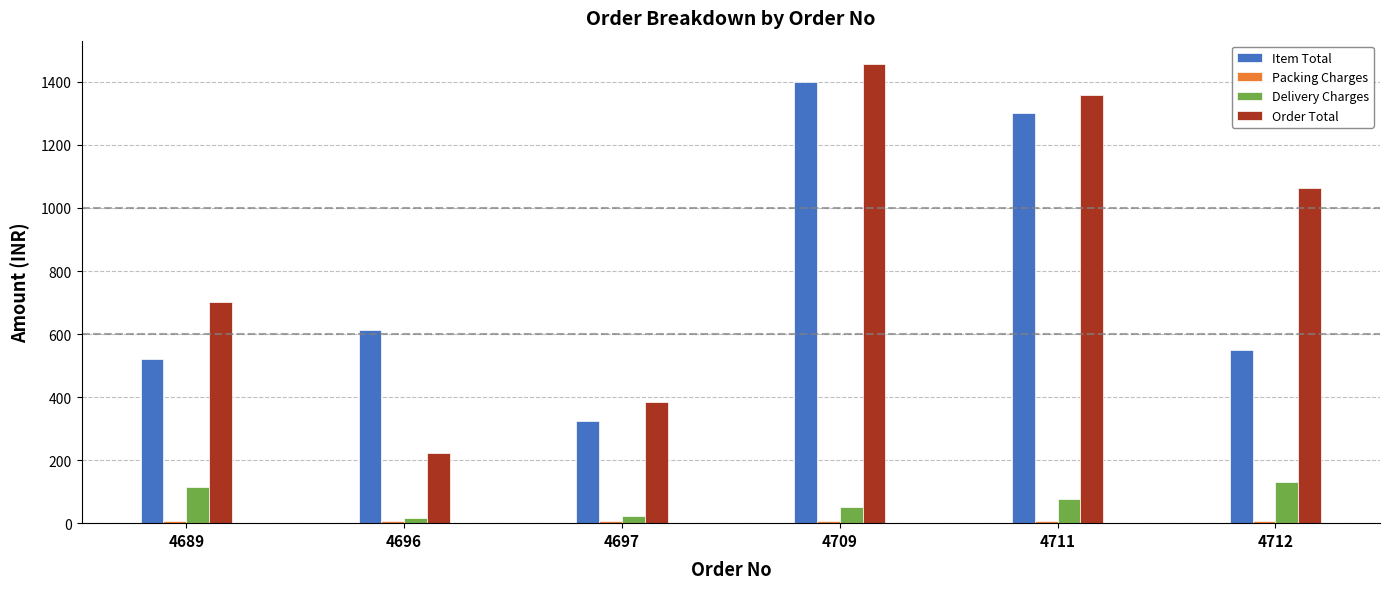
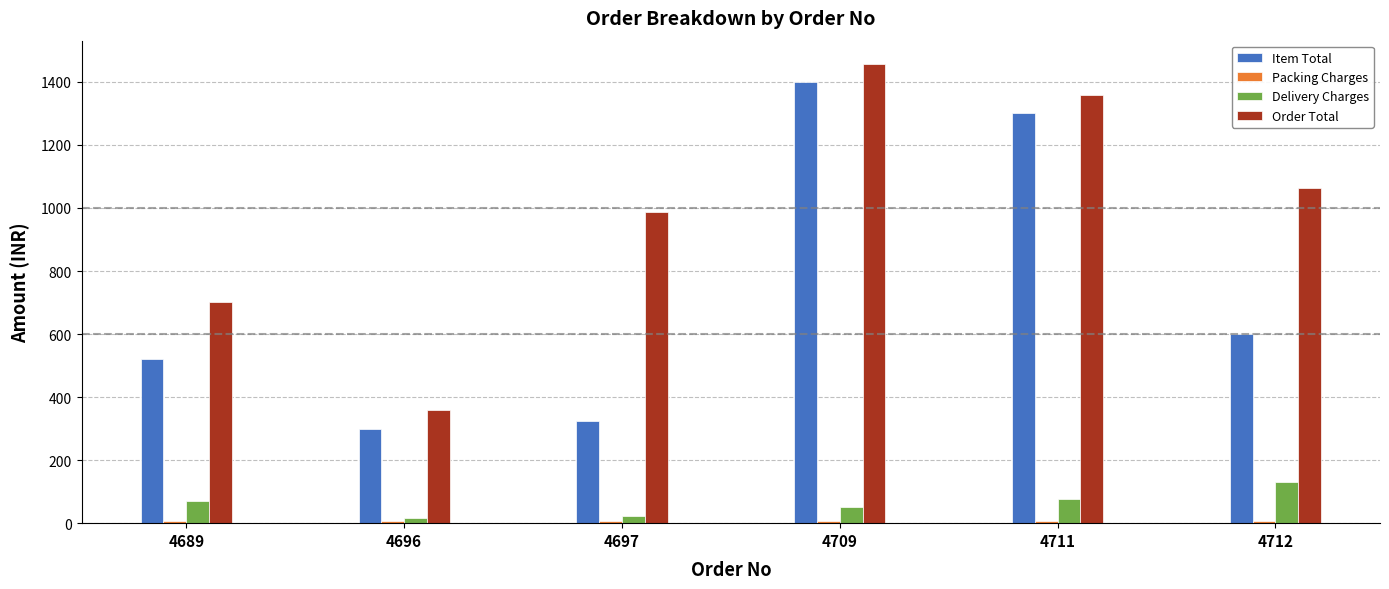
Delivery Charges, 4689: 110 -> 70
Item Total, 4696: 610 -> 300
Order Total, 4696: 220 -> 360
Order Total, 4697: 380 -> 990
Item Total, 4712: 550 -> 600
